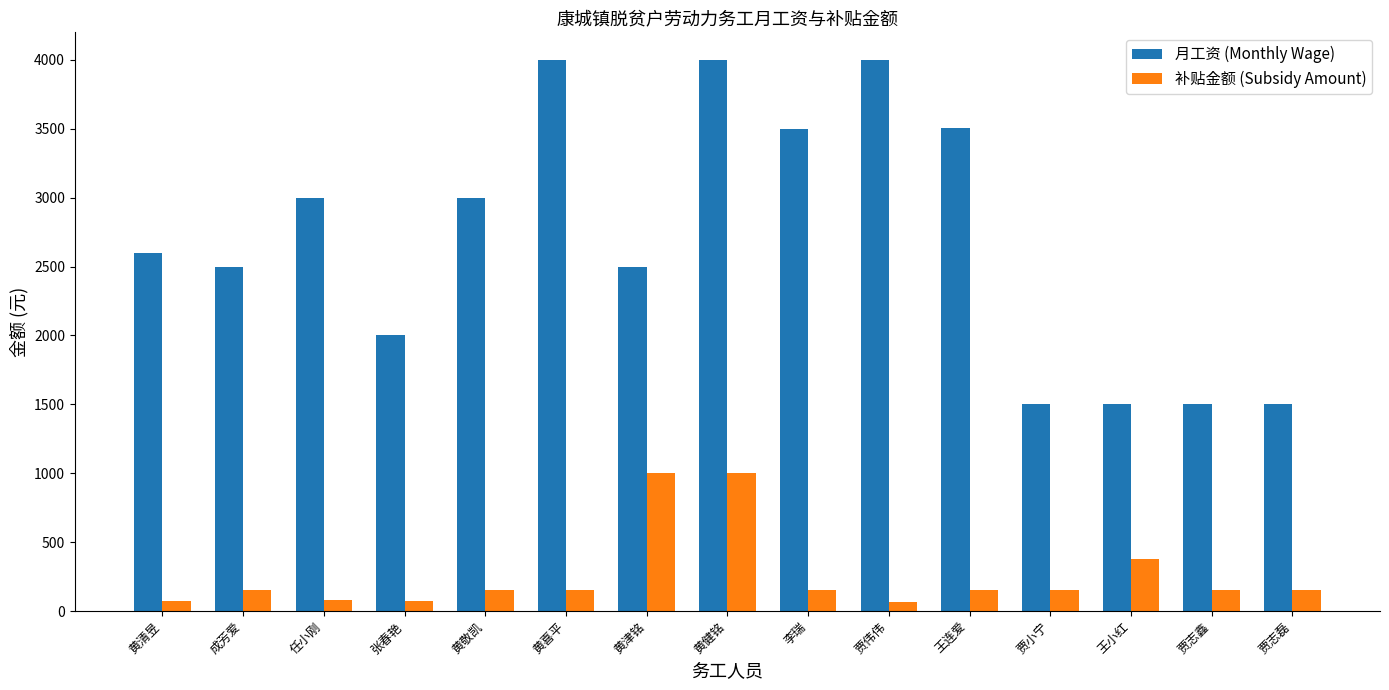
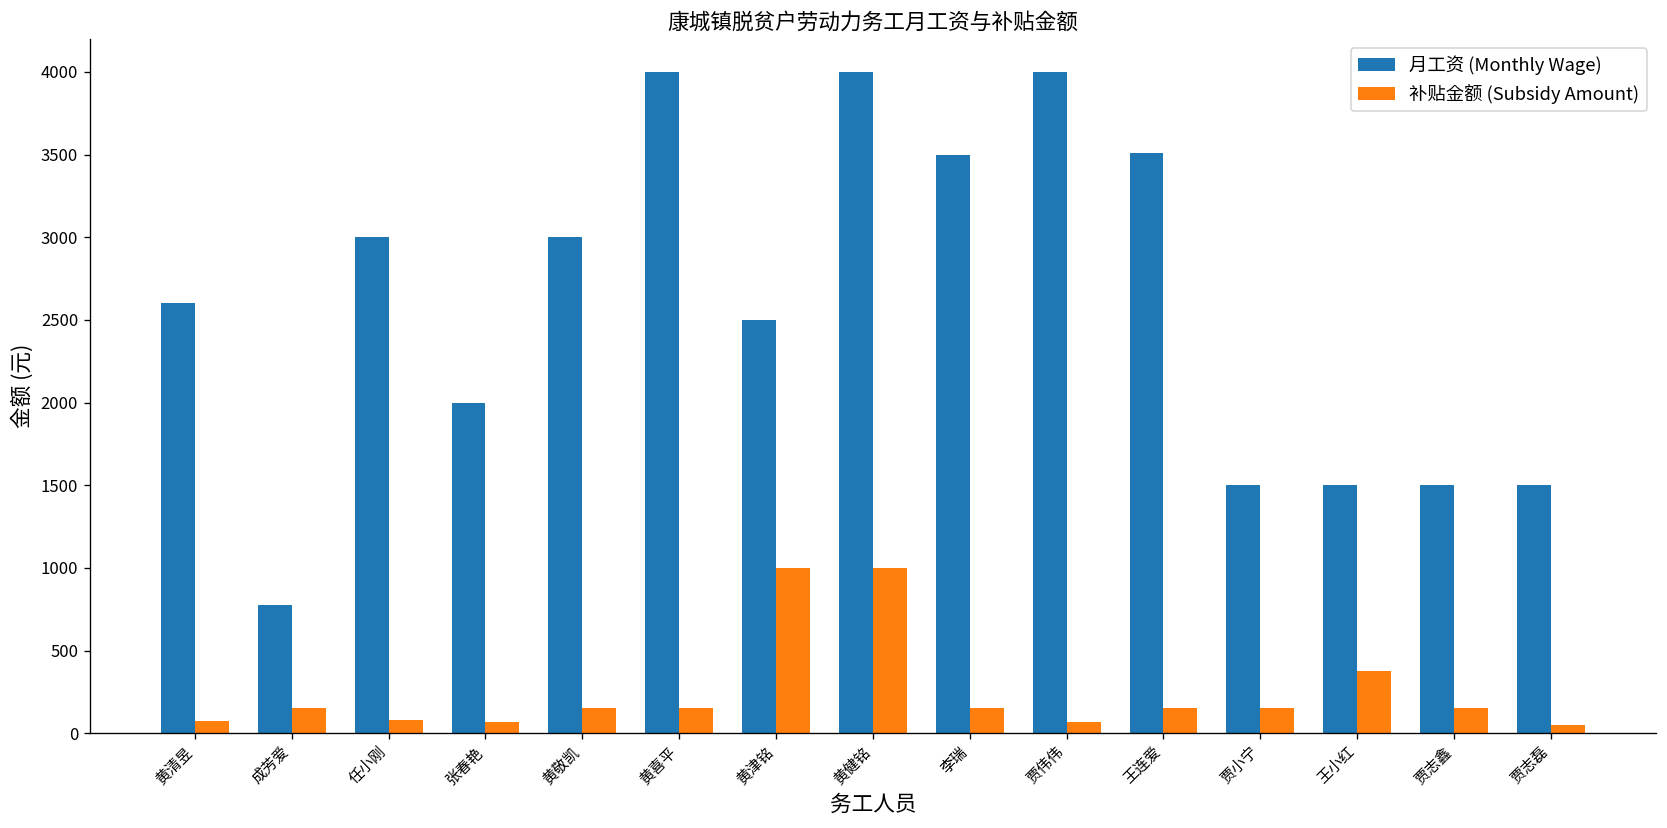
月工资 (Monthly Wage), 成芳爱: 2500 -> 770
补贴金额 (Subsidy Amount), 贾志磊: 150 -> 50
